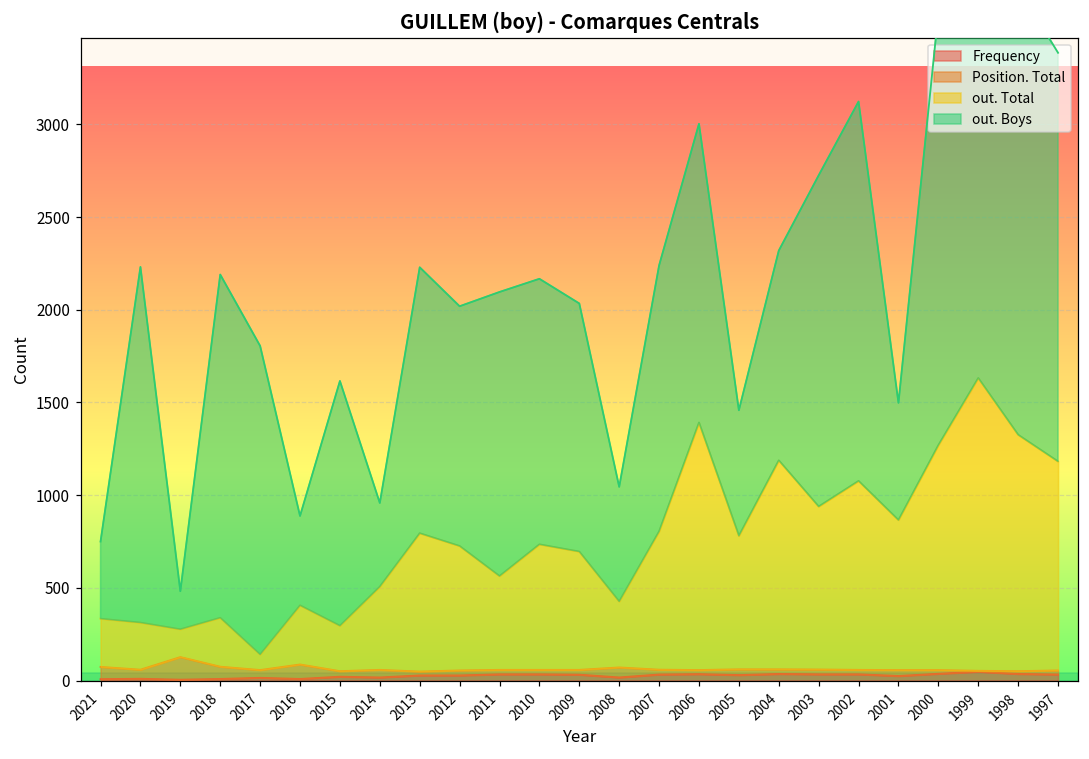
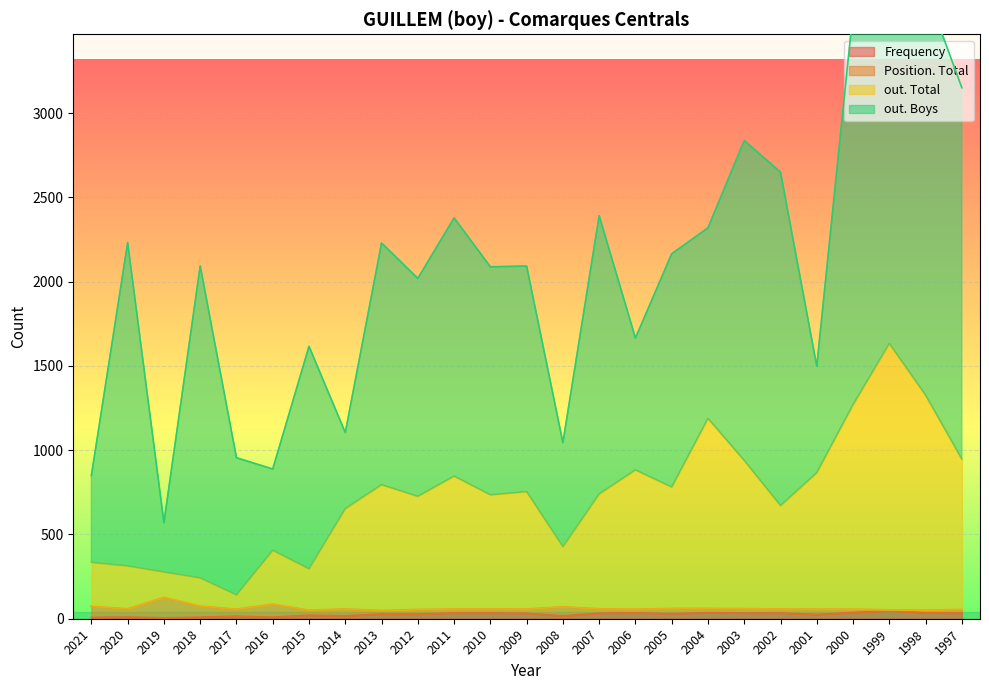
out. Boys, 2021: 420 -> 520
out. Boys, 2019: 210 -> 290
out. Total, 2018: 260 -> 170
out. Boys, 2017: 1660 -> 810
out. Total, 2014: 450 -> 600
out. Total, 2011: 510 -> 790
out. Boys, 2010: 1430 -> 1350
out. Total, 2009: 640 -> 700
out. Total, 2007: 750 -> 680
out. Boys, 2007: 1430 -> 1650
out. Total, 2006: 1340 -> 830
out. Boys, 2006: 1610 -> 780
out. Boys, 2005: 680 -> 1380
out. Boys, 2003: 1790 -> 1900
out. Total, 2002: 1020 -> 610
out. Boys, 2002: 2050 -> 1980
out. Total, 1997: 1130 -> 890
